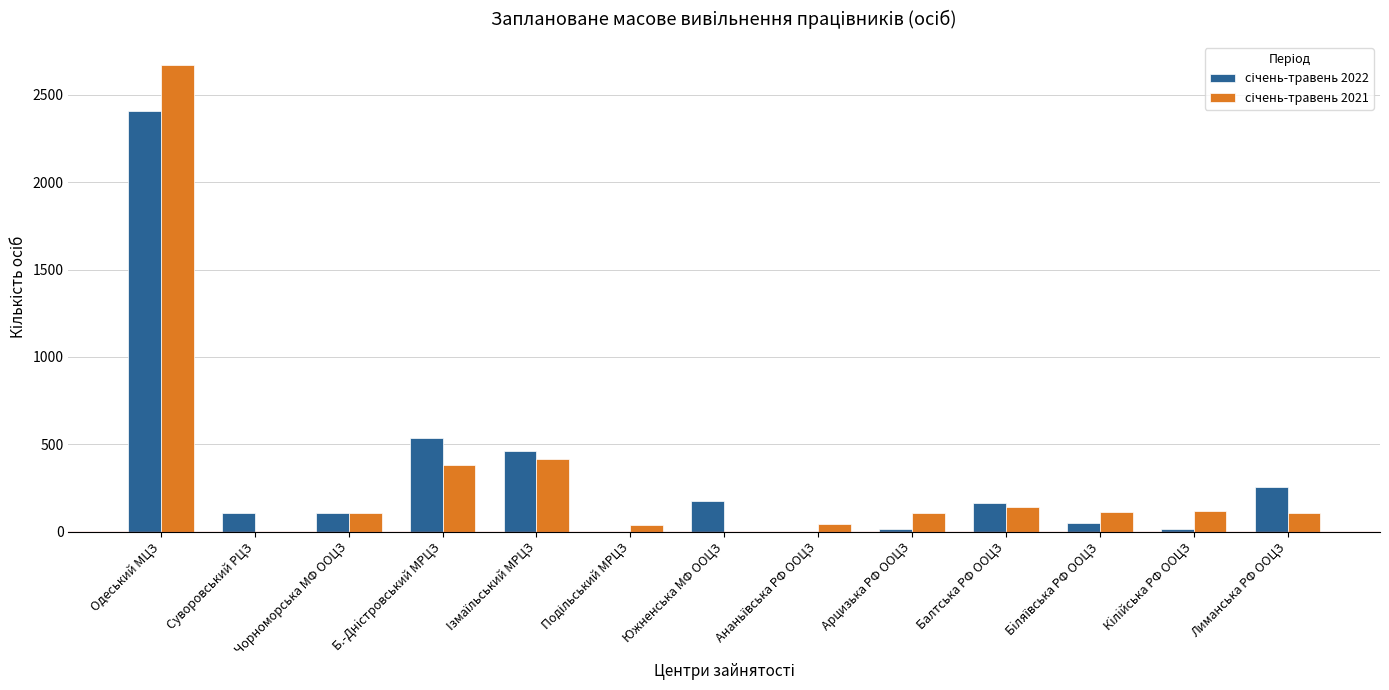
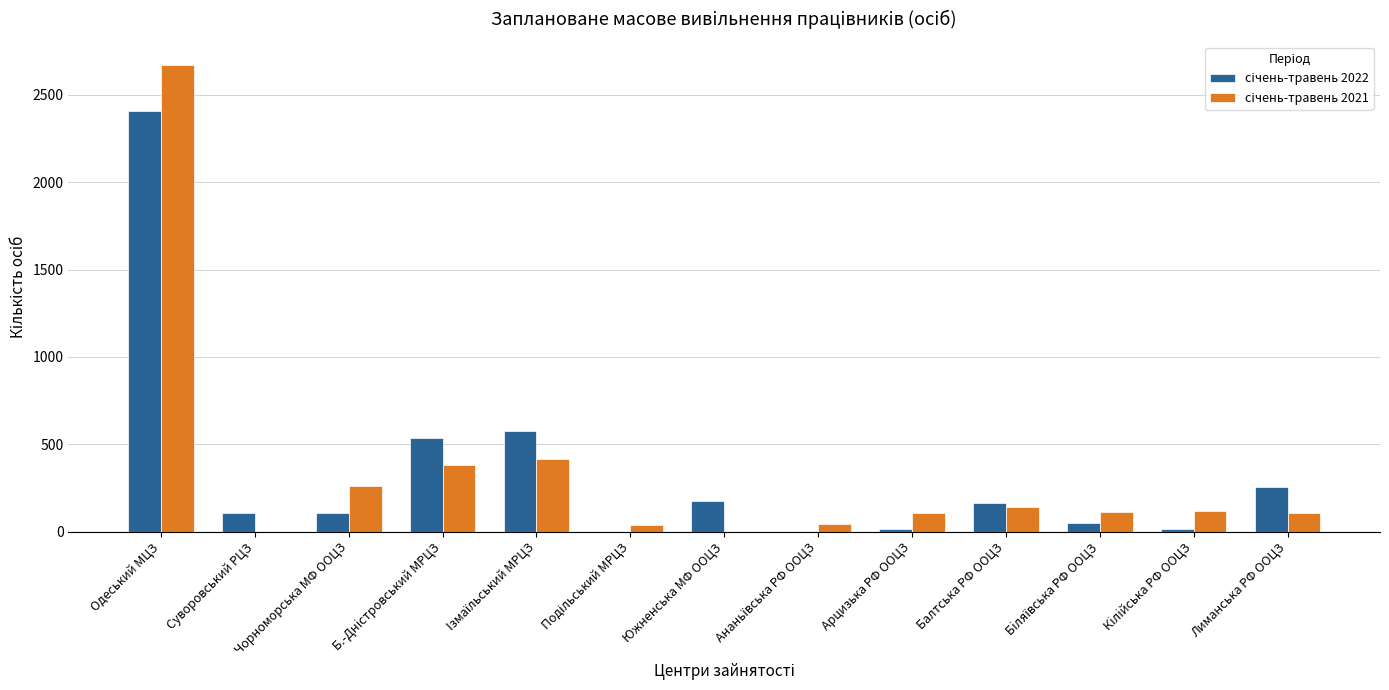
січень-травень 2021, Чорноморська МФ ООЦЗ: 110 -> 260
січень-травень 2022, Iзмаїльський МРЦЗ: 460 -> 580
